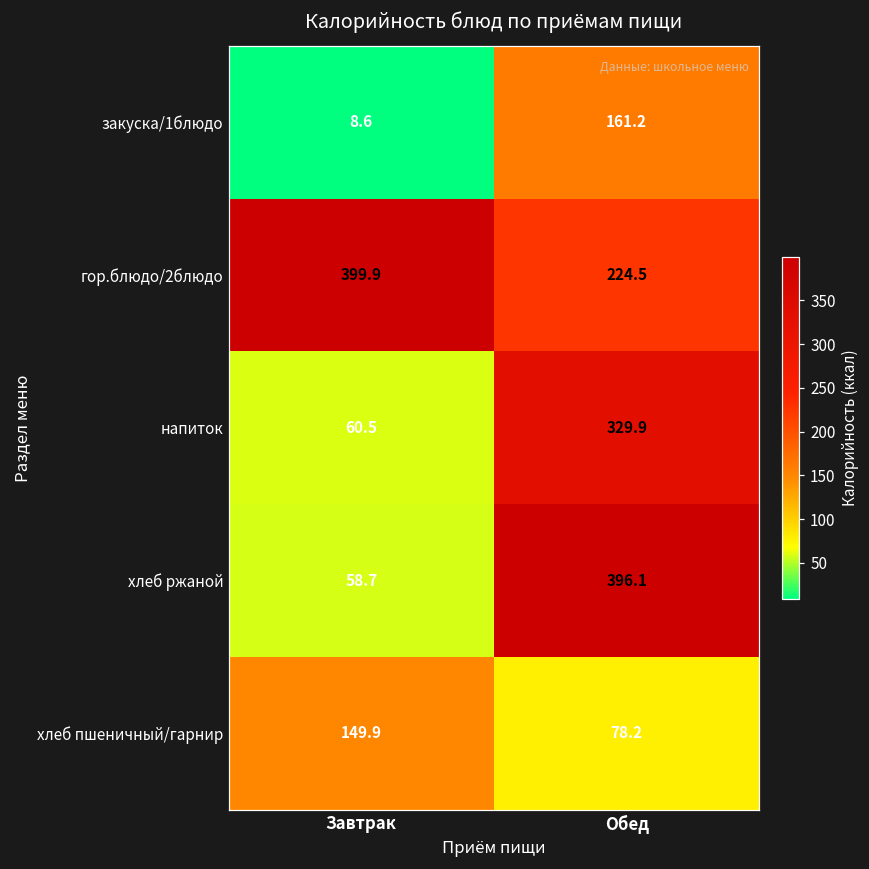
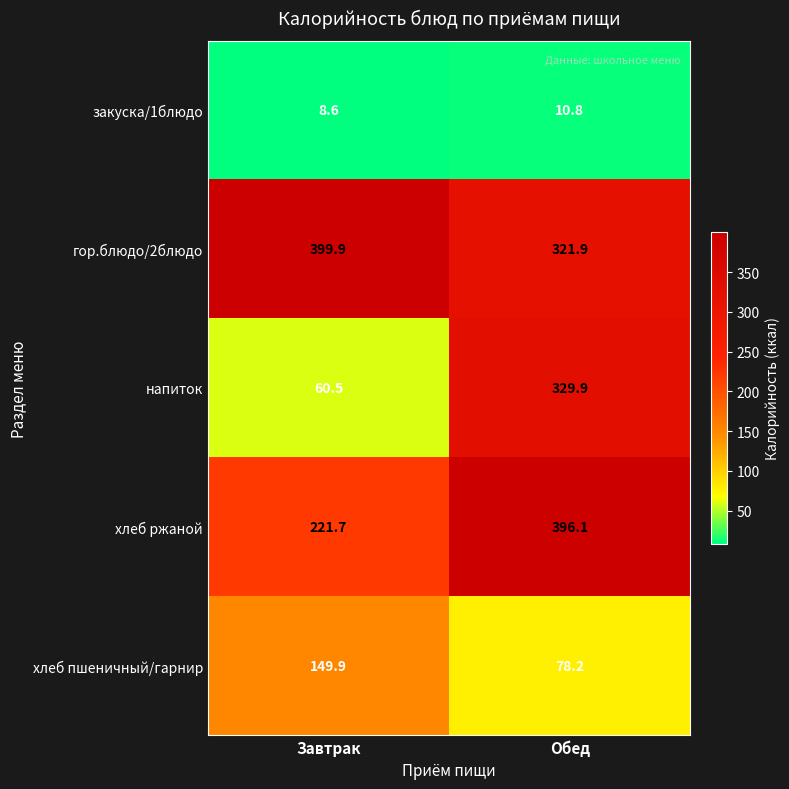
закуска/1блюдо, Обед: 161.2 -> 10.8
гор.блюдо/2блюдо, Обед: 224.5 -> 321.9
хлеб ржаной, Завтрак: 58.7 -> 221.7
